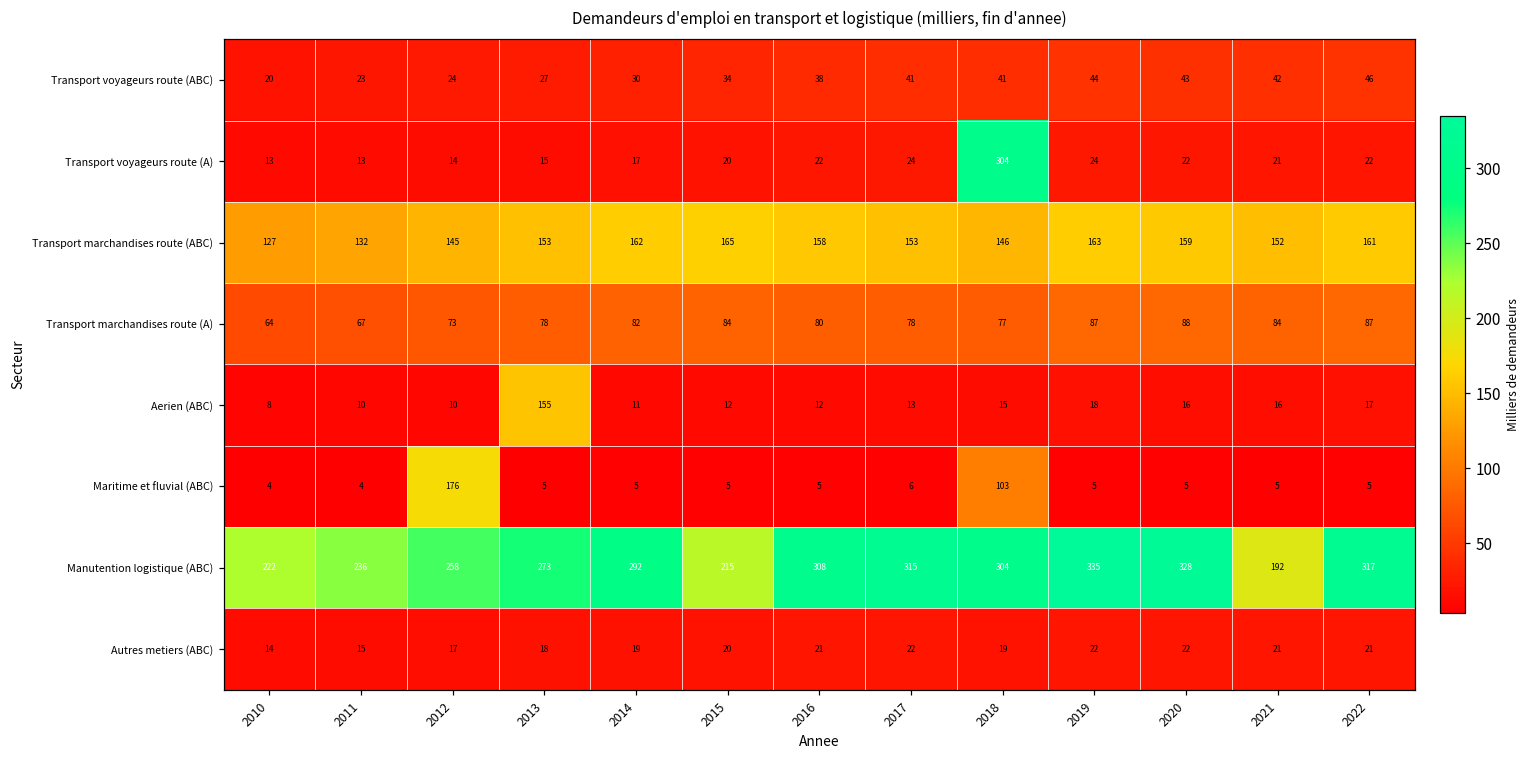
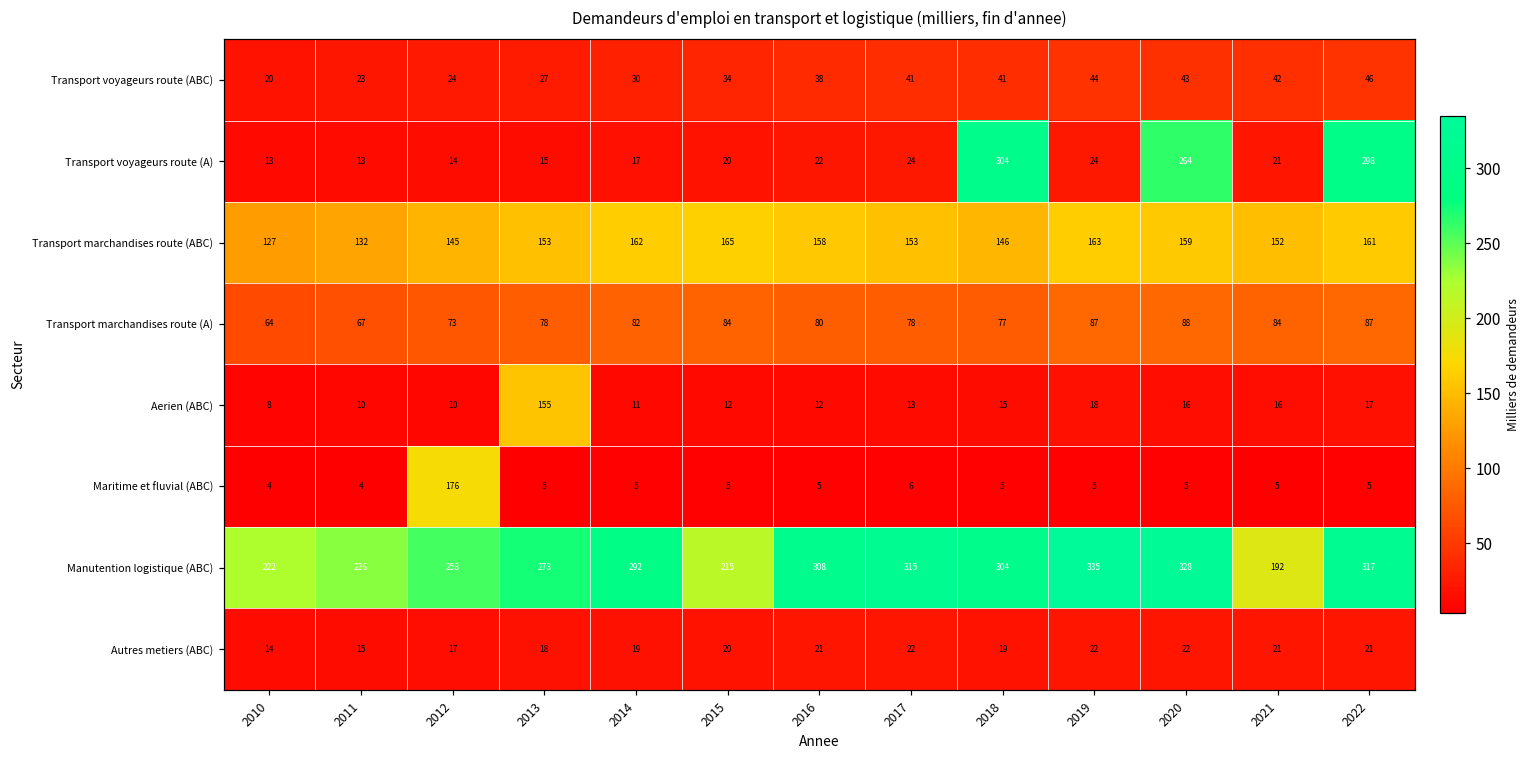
Transport voyageurs route (A), 2020: 22 -> 264
Transport voyageurs route (A), 2022: 22 -> 298
Maritime et fluvial (ABC), 2018: 103 -> 5
